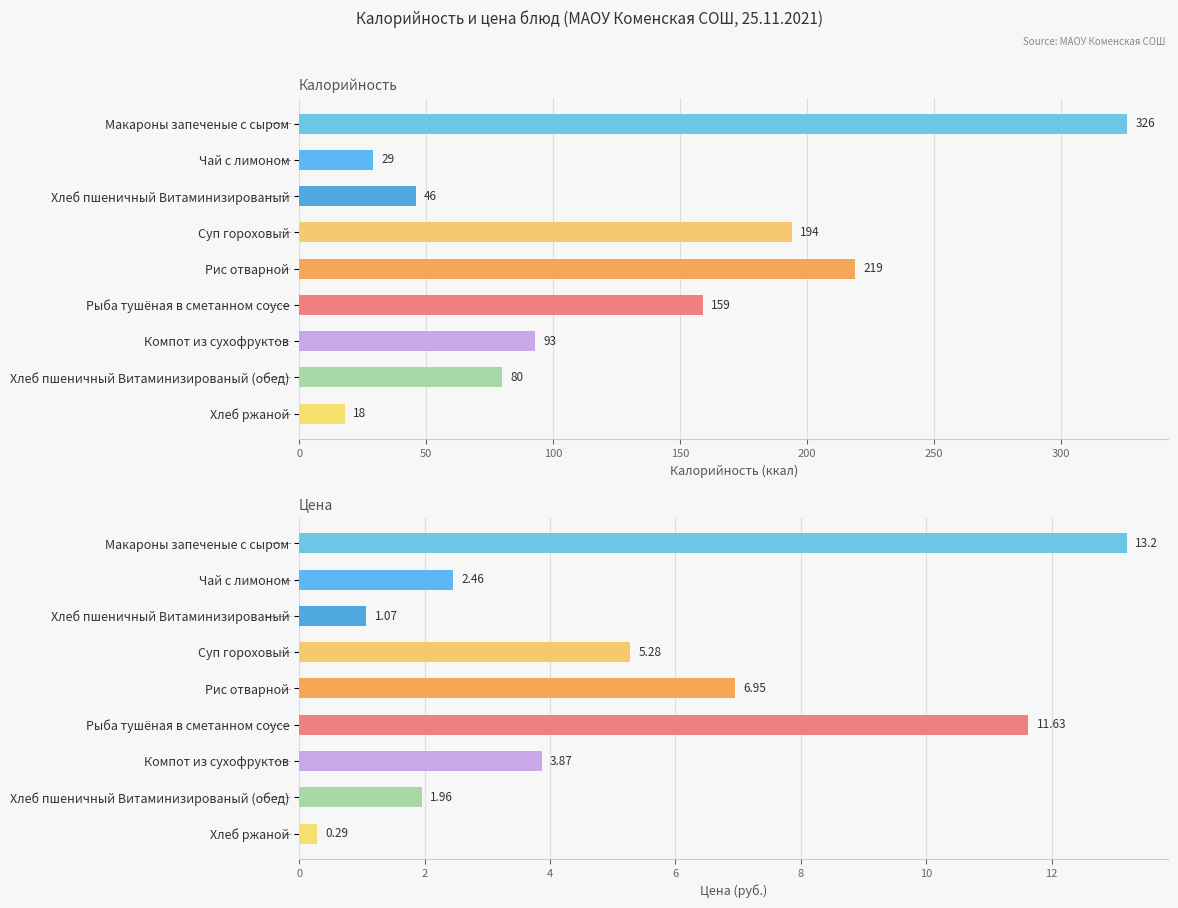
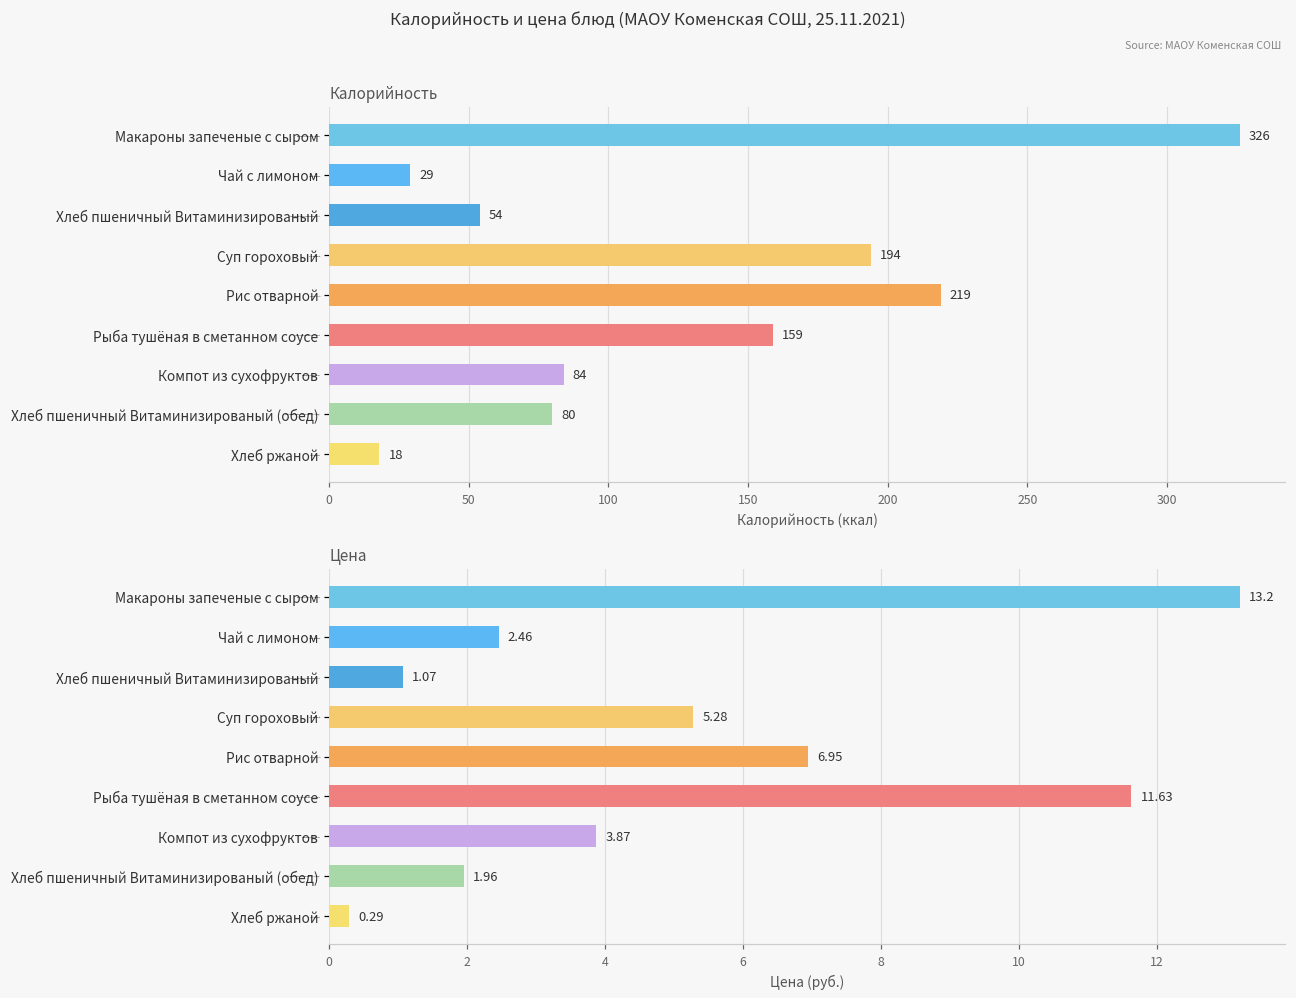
Калорийность, Хлеб пшеничный Витаминизированый: 46 -> 54
Калорийность, Компот из сухофруктов: 93 -> 84
